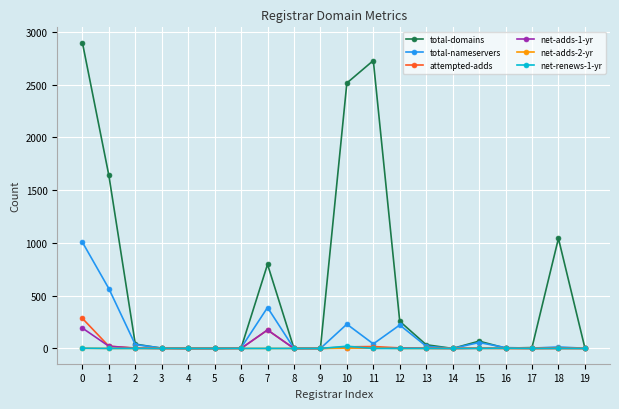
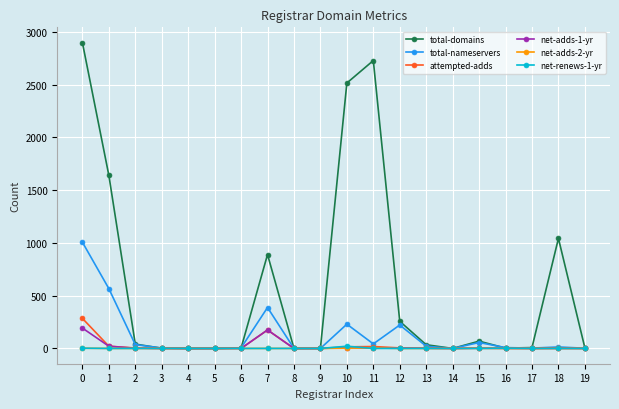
total-domains, 7: 800 -> 890
